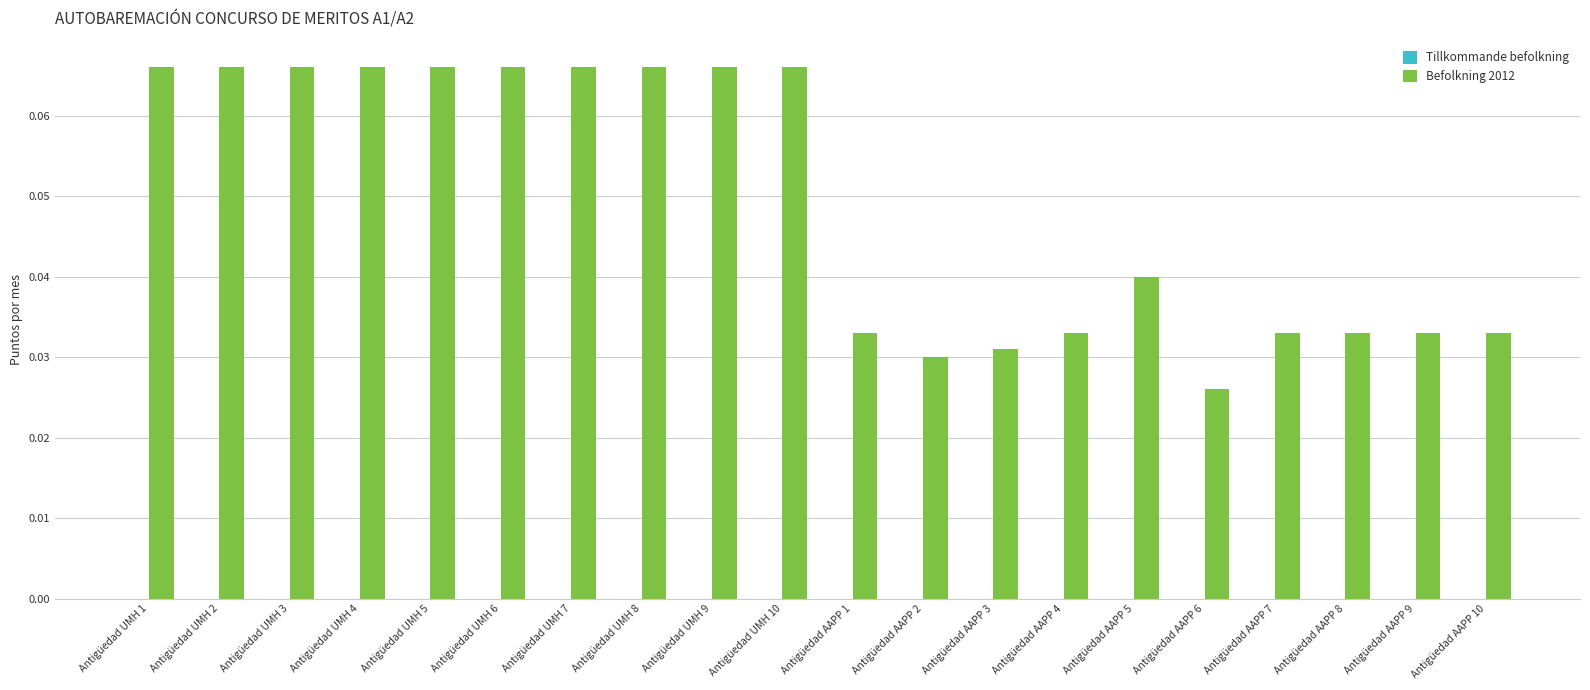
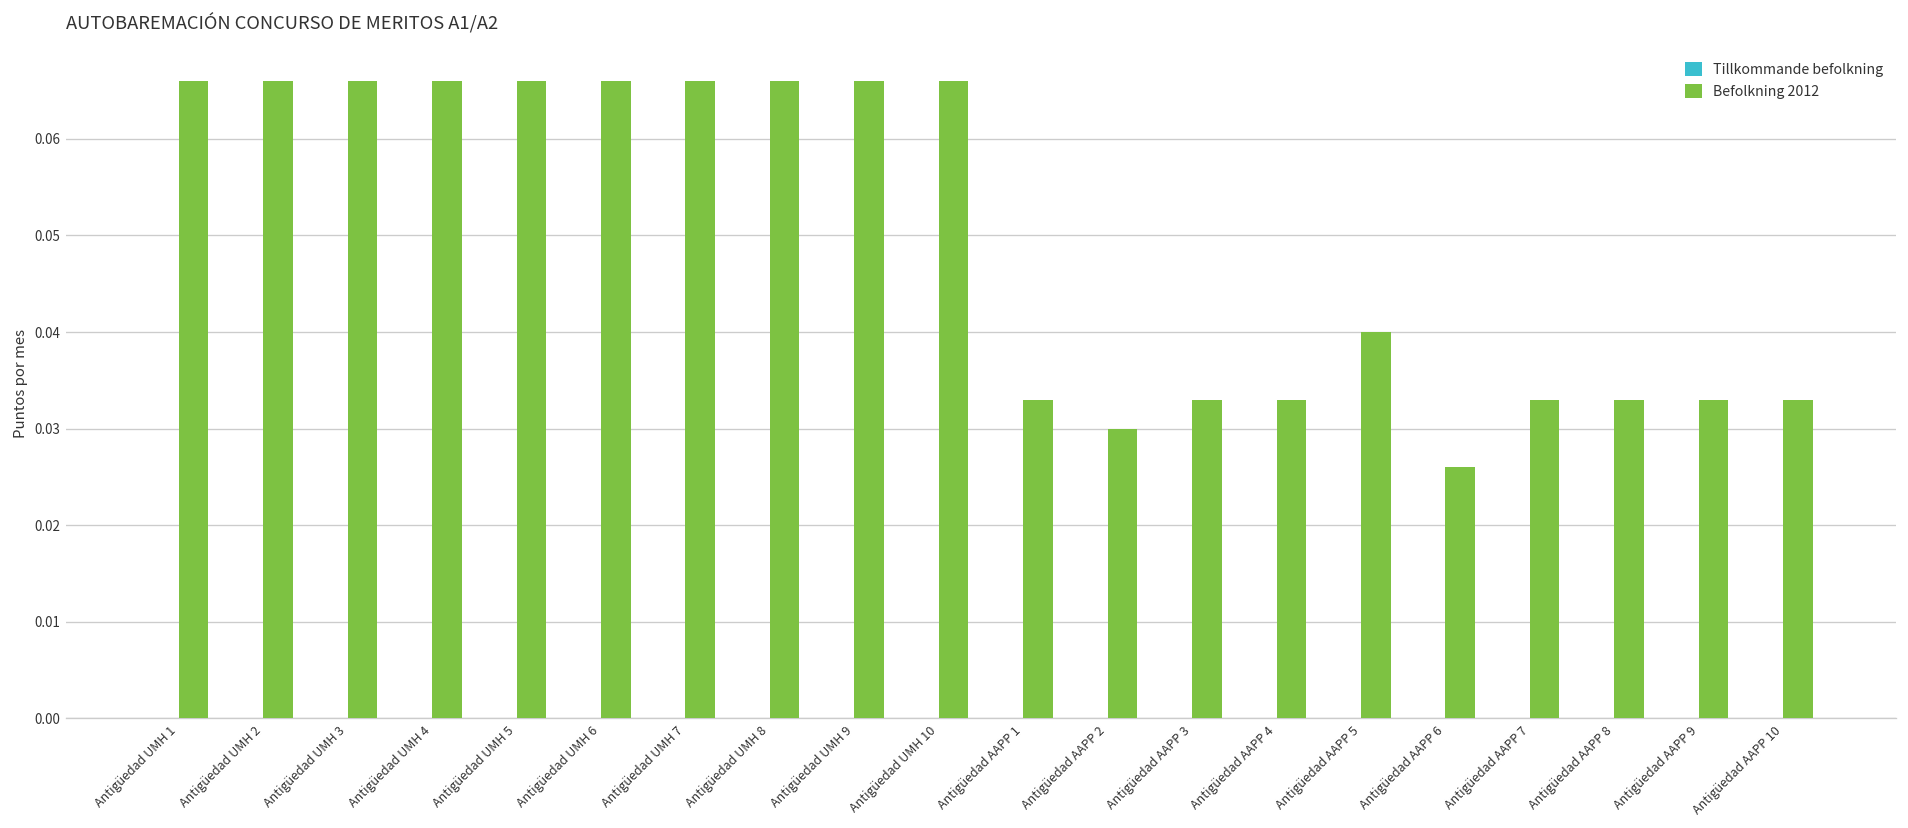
Befolkning 2012, Antigüedad AAPP 3: 0.031 -> 0.033
